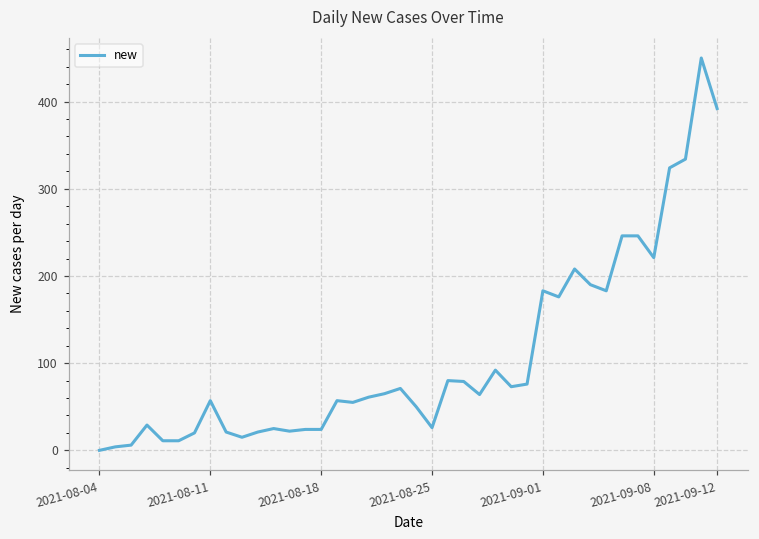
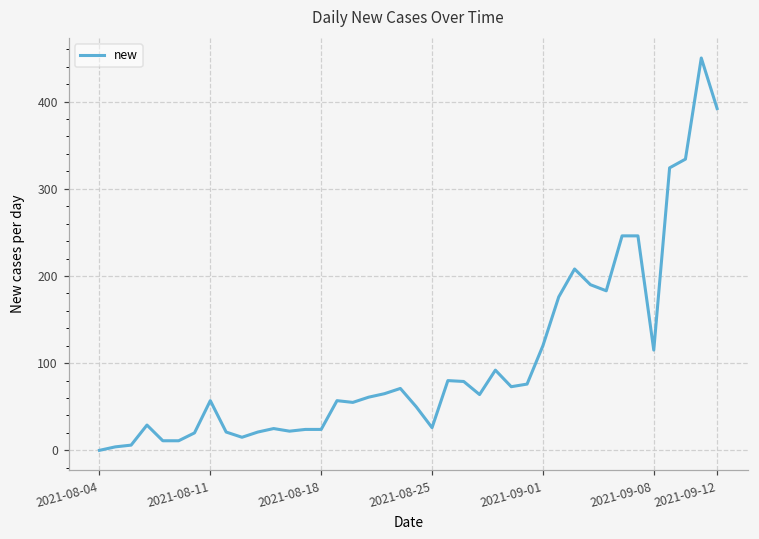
2021-09-01: 180 -> 120
2021-09-08: 220 -> 120
